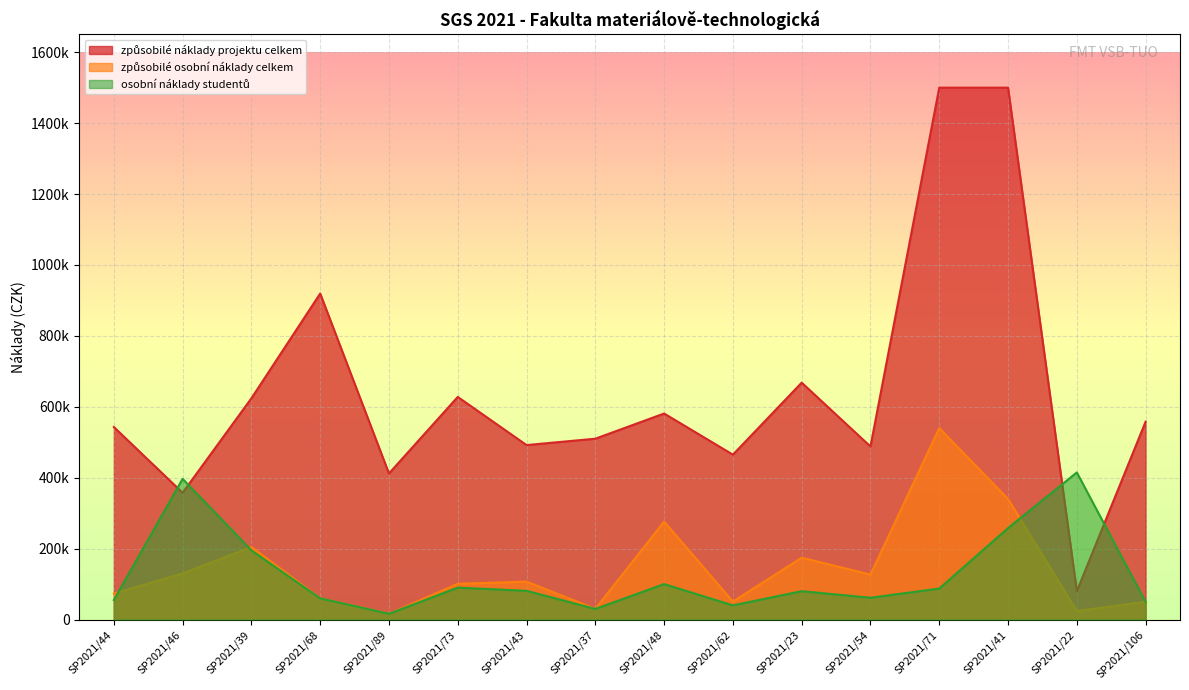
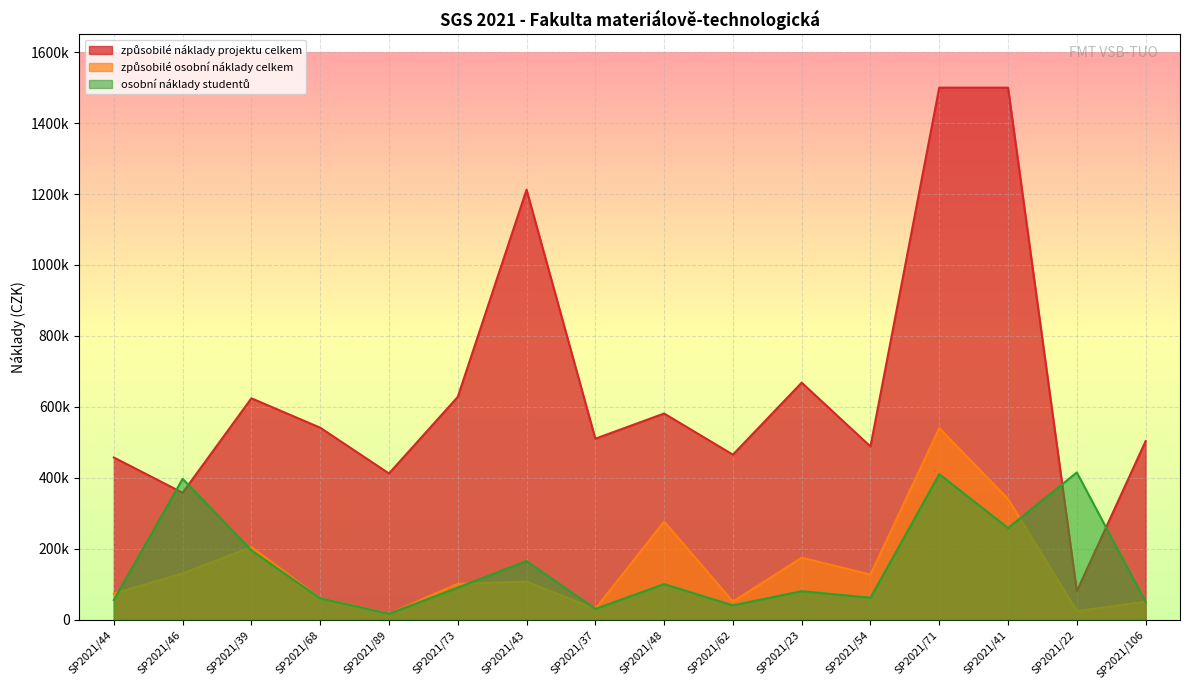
způsobilé náklady projektu celkem, SP2021/44: 540000 -> 460000
způsobilé náklady projektu celkem, SP2021/68: 920000 -> 540000
způsobilé náklady projektu celkem, SP2021/43: 490000 -> 1210000
osobní náklady studentů, SP2021/43: 80000 -> 170000
osobní náklady studentů, SP2021/71: 90000 -> 410000
způsobilé náklady projektu celkem, SP2021/106: 560000 -> 500000
